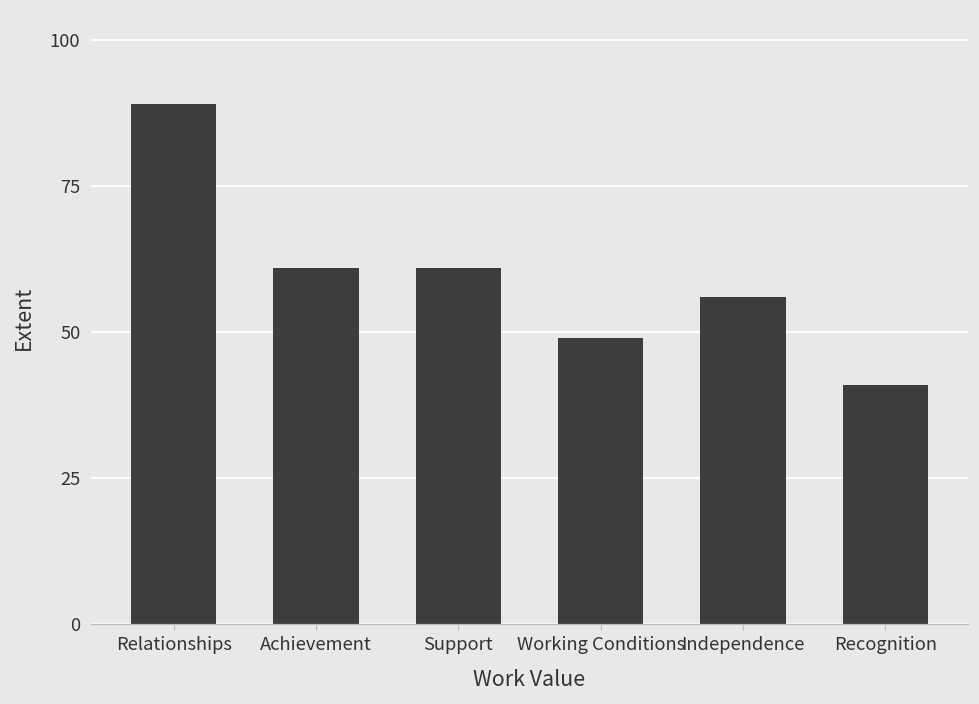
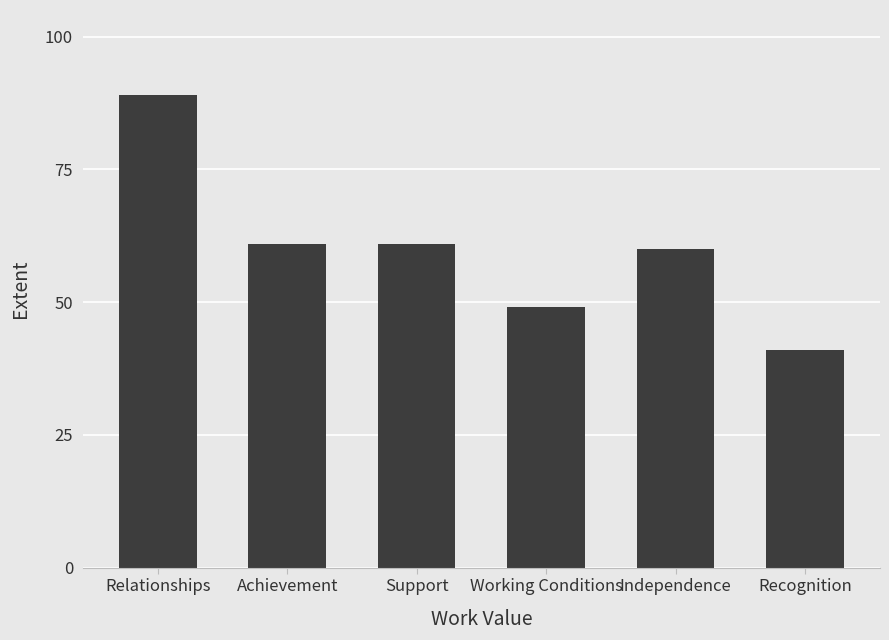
Independence: 56 -> 60
